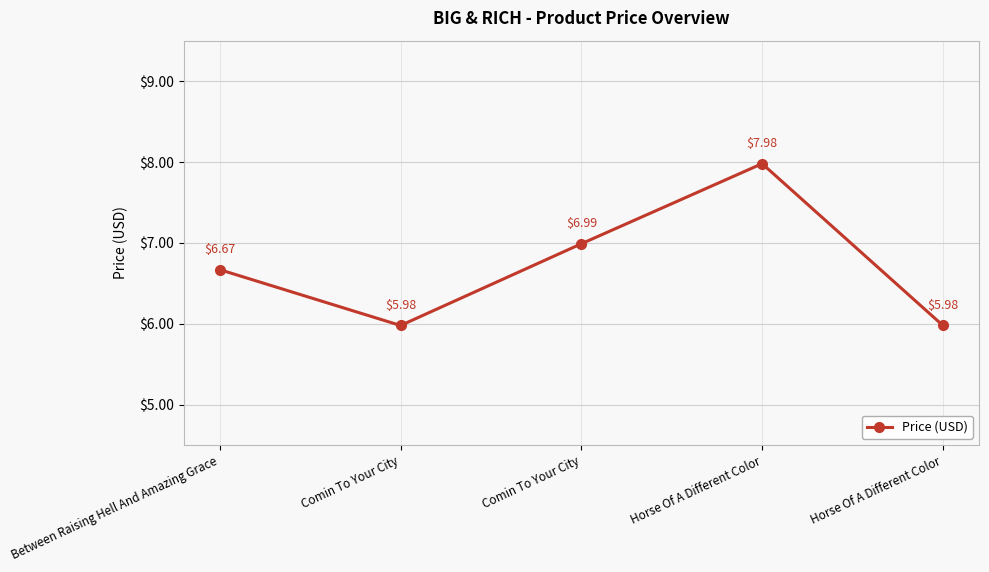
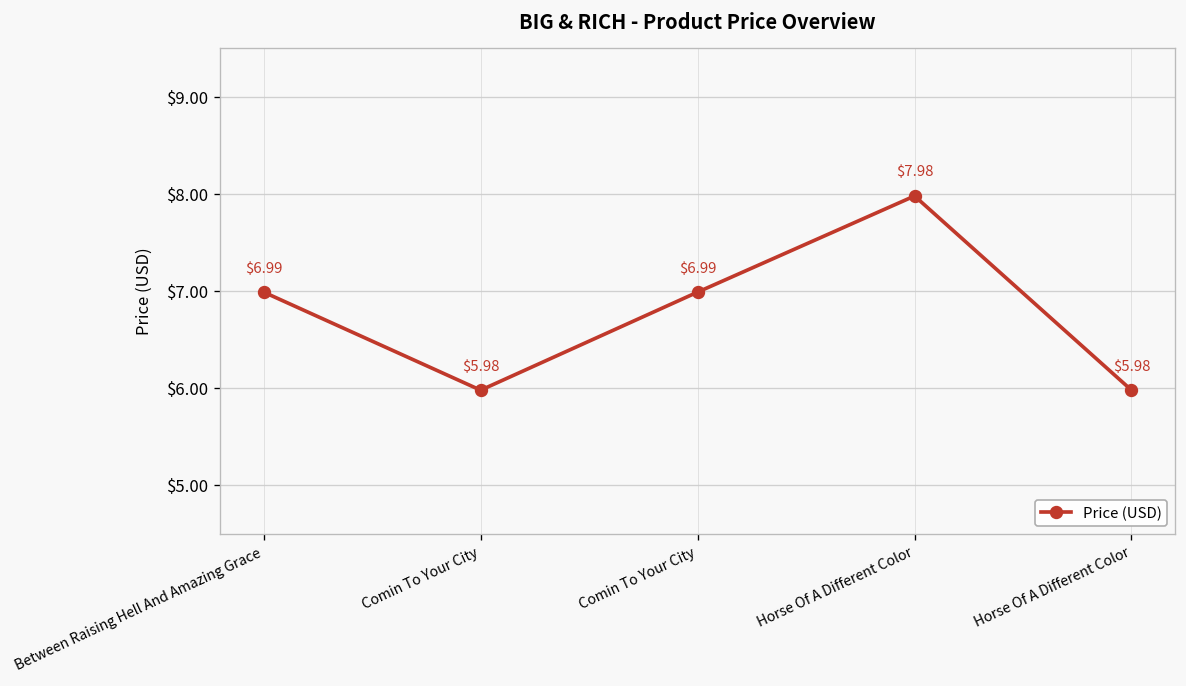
Between Raising Hell And Amazing Grace: $6.67 -> $6.99
